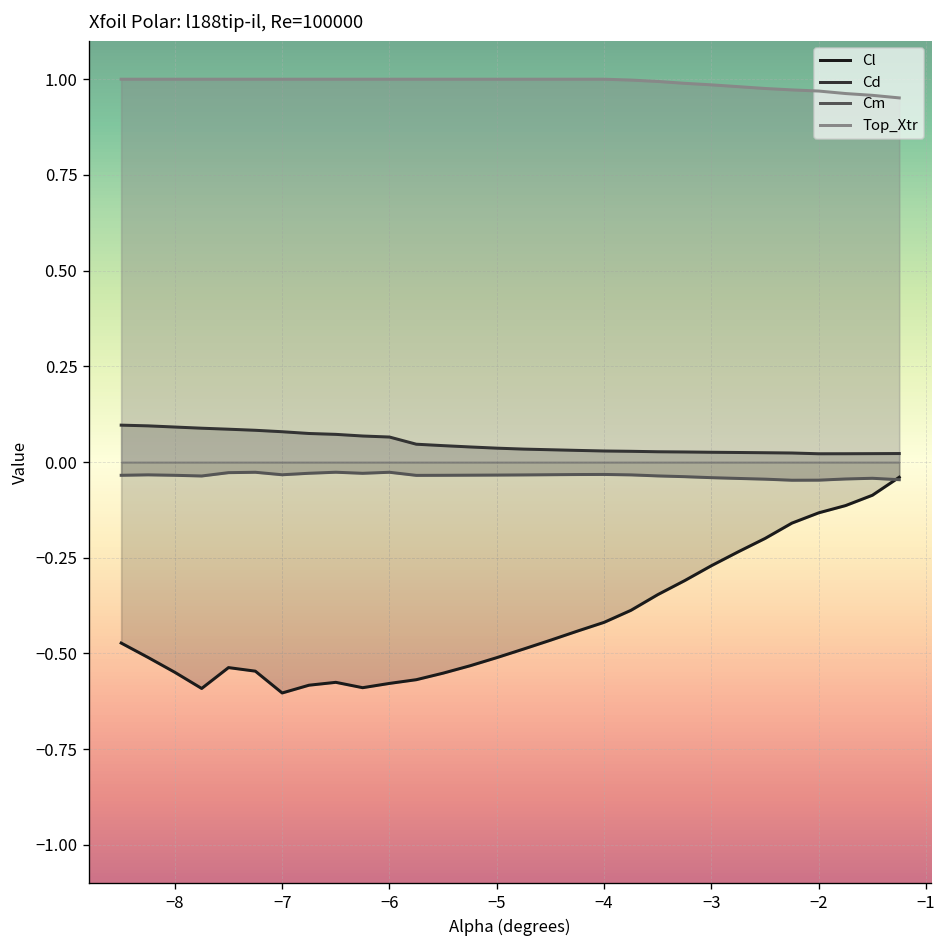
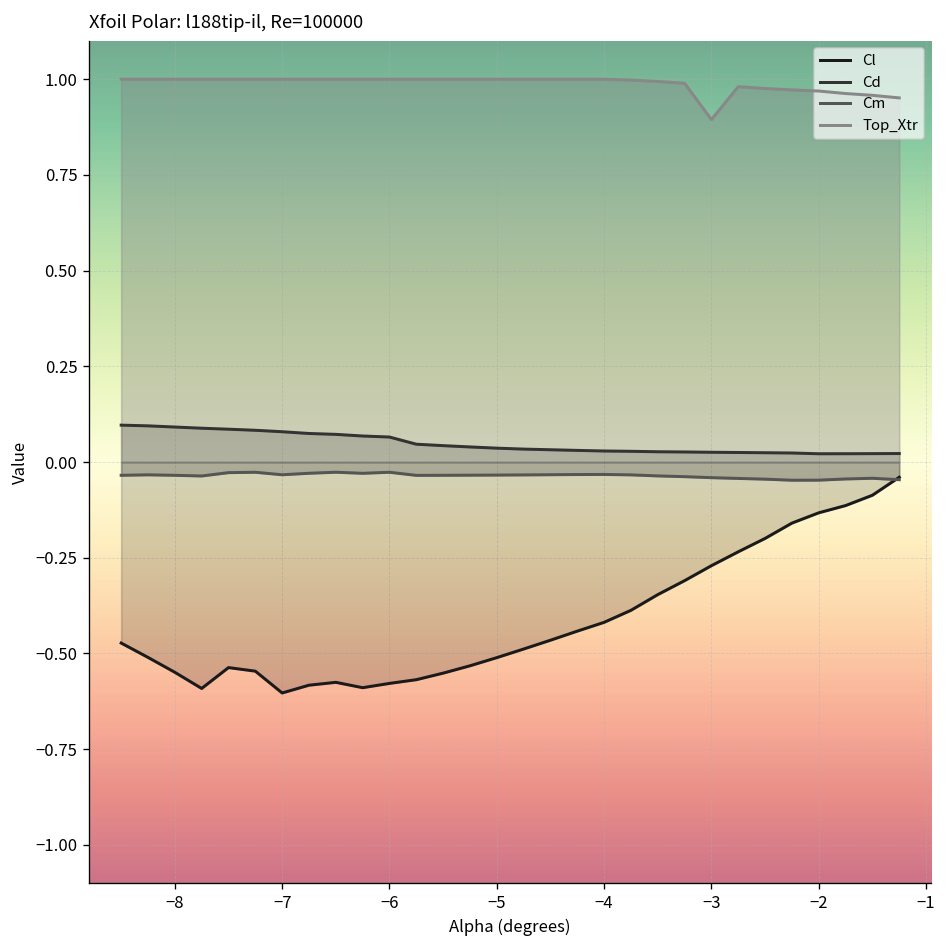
Top_Xtr, −3: 0.99 -> 0.89
